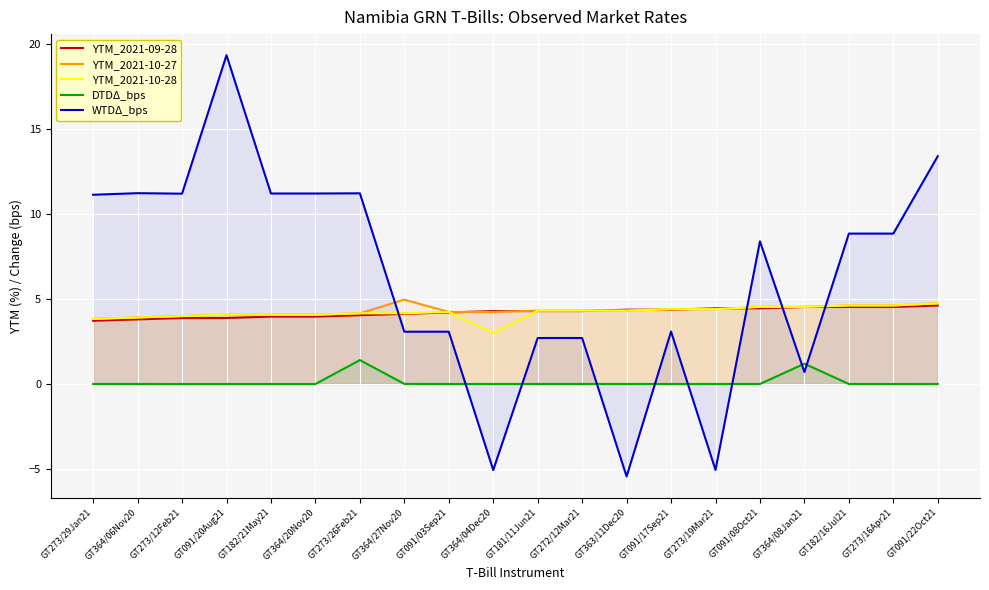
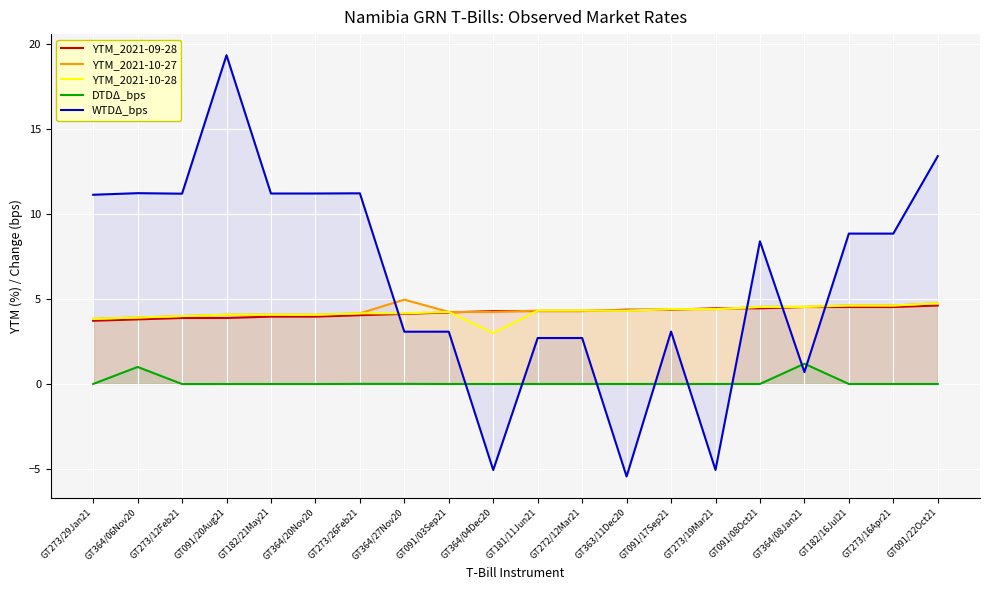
DTDΔ_bps, GT364/06Nov20: 0 -> 1
DTDΔ_bps, GT273/26Feb21: 1.4 -> 0.0
